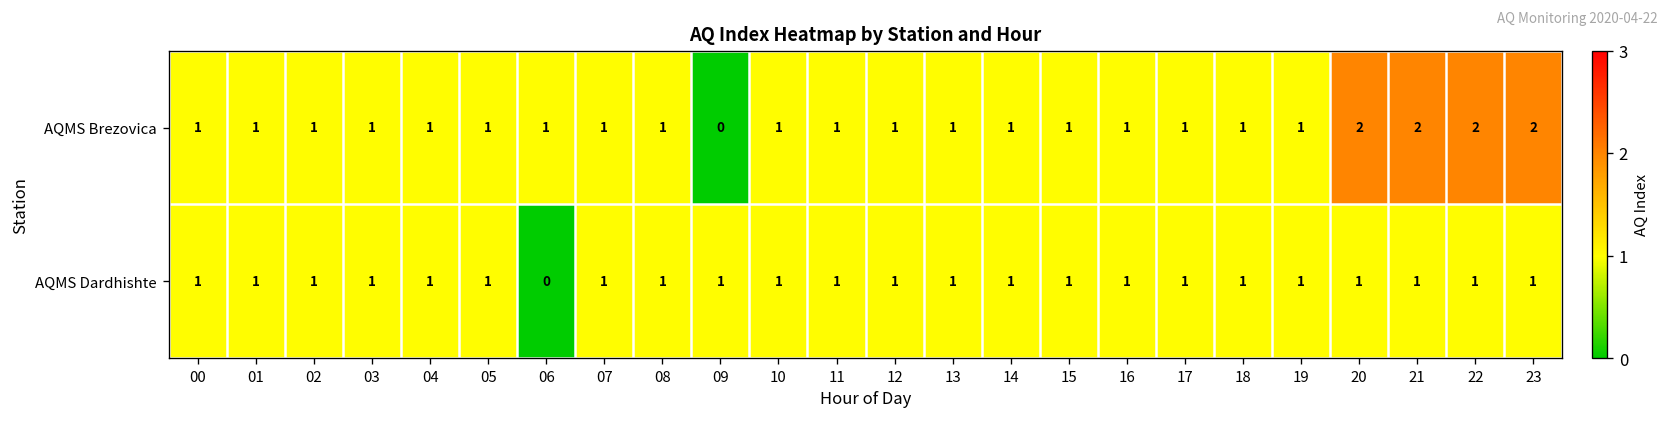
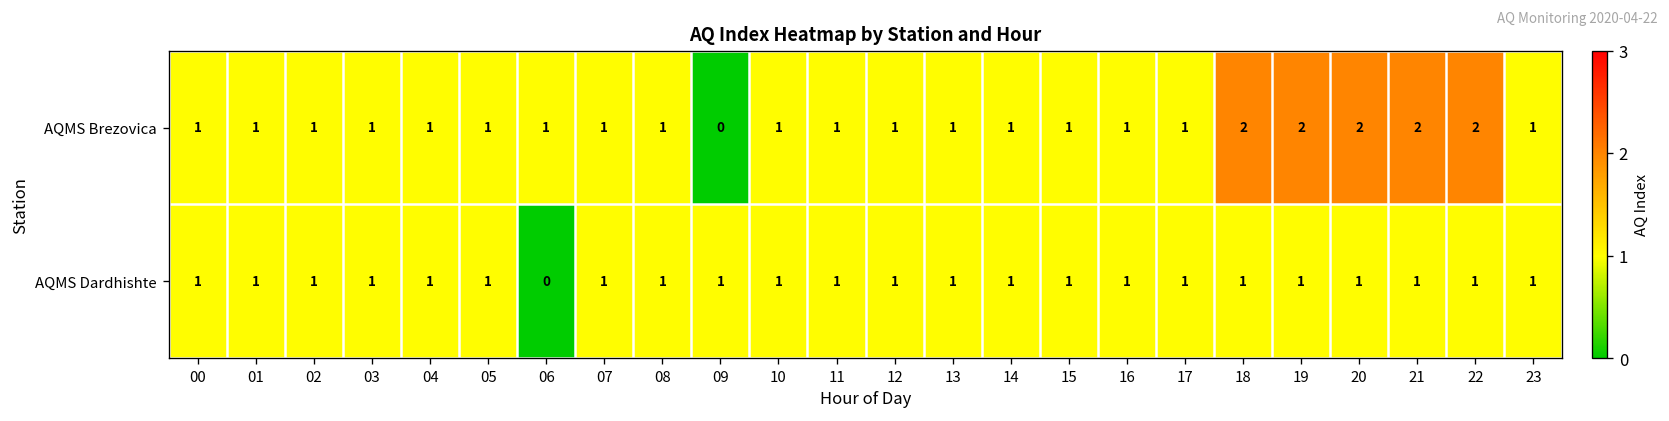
AQMS Brezovica, 18: 1 -> 2
AQMS Brezovica, 19: 1 -> 2
AQMS Brezovica, 23: 2 -> 1
